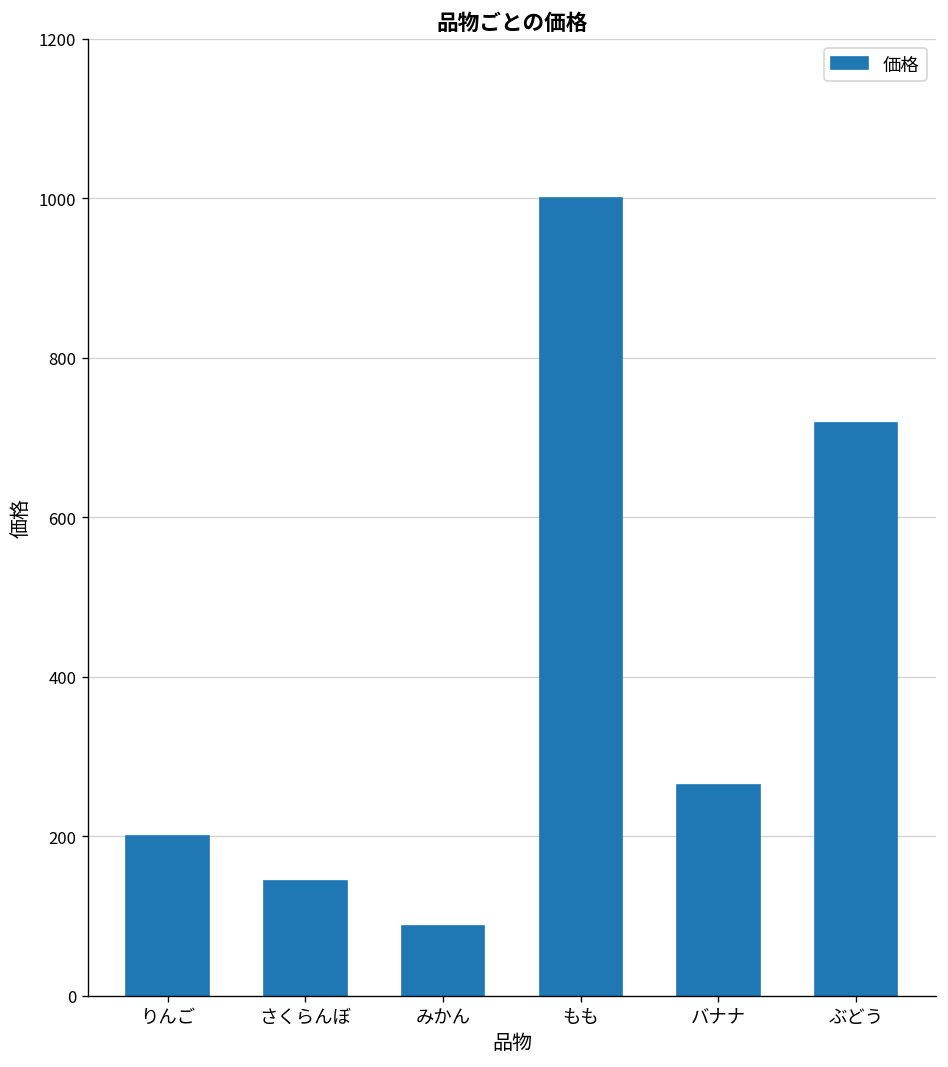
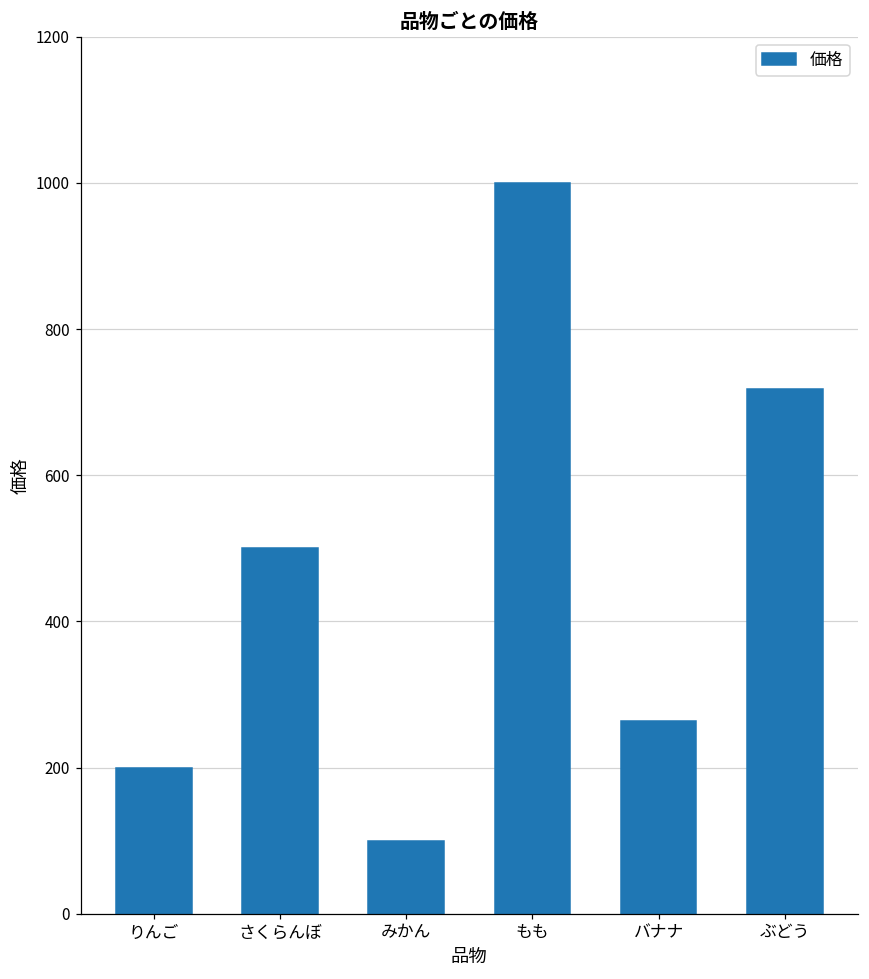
さくらんぼ: 140 -> 500
みかん: 90 -> 100
